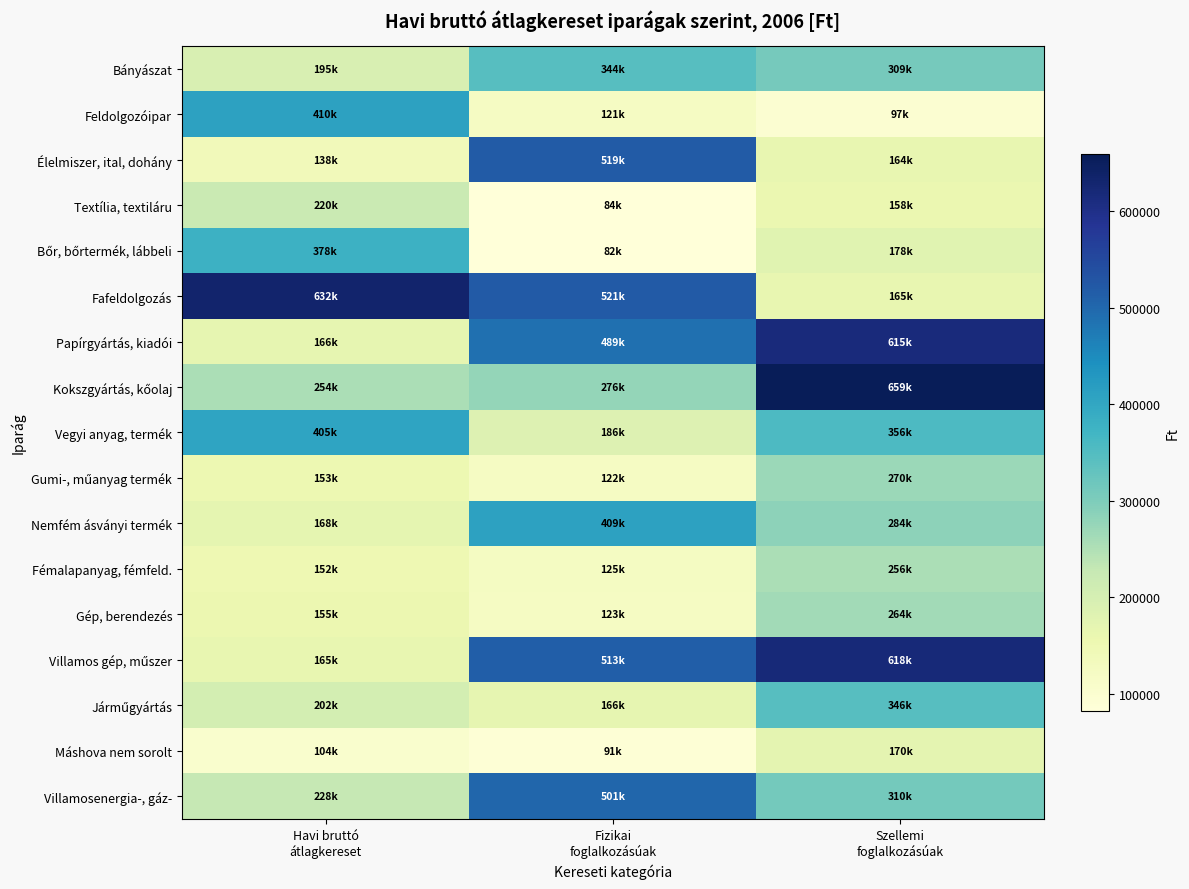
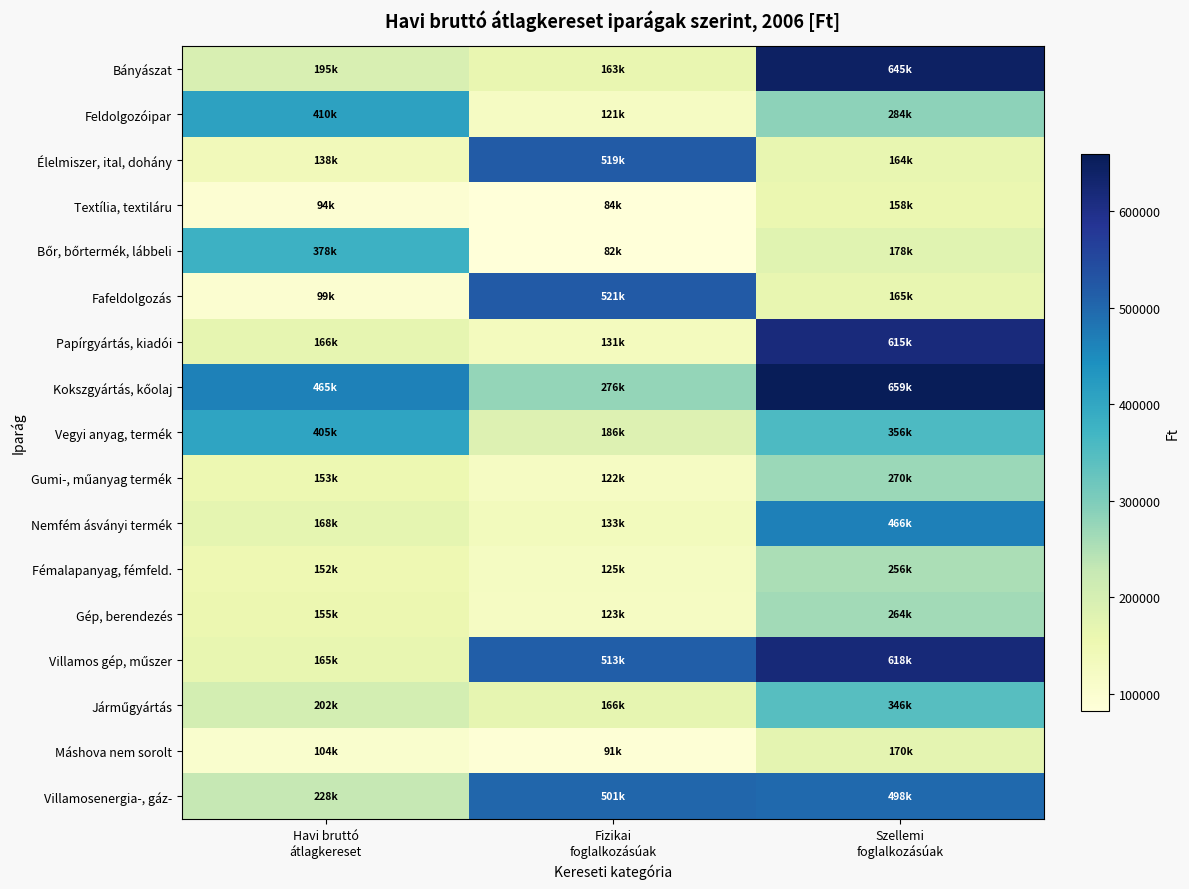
Bányászat, Fizikai foglalkozásúak: 344k -> 163k
Bányászat, Szellemi foglalkozásúak: 309k -> 645k
Feldolgozóipar, Szellemi foglalkozásúak: 97k -> 284k
Textília, textiláru, Havi bruttó átlagkereset: 220k -> 94k
Fafeldolgozás, Havi bruttó átlagkereset: 632k -> 99k
Papírgyártás, kiadói, Fizikai foglalkozásúak: 489k -> 131k
Kokszgyártás, kőolaj, Havi bruttó átlagkereset: 254k -> 465k
Nemfém ásványi termék, Fizikai foglalkozásúak: 409k -> 133k
Nemfém ásványi termék, Szellemi foglalkozásúak: 284k -> 466k
Villamosenergia-, gáz-, Szellemi foglalkozásúak: 310k -> 498k
